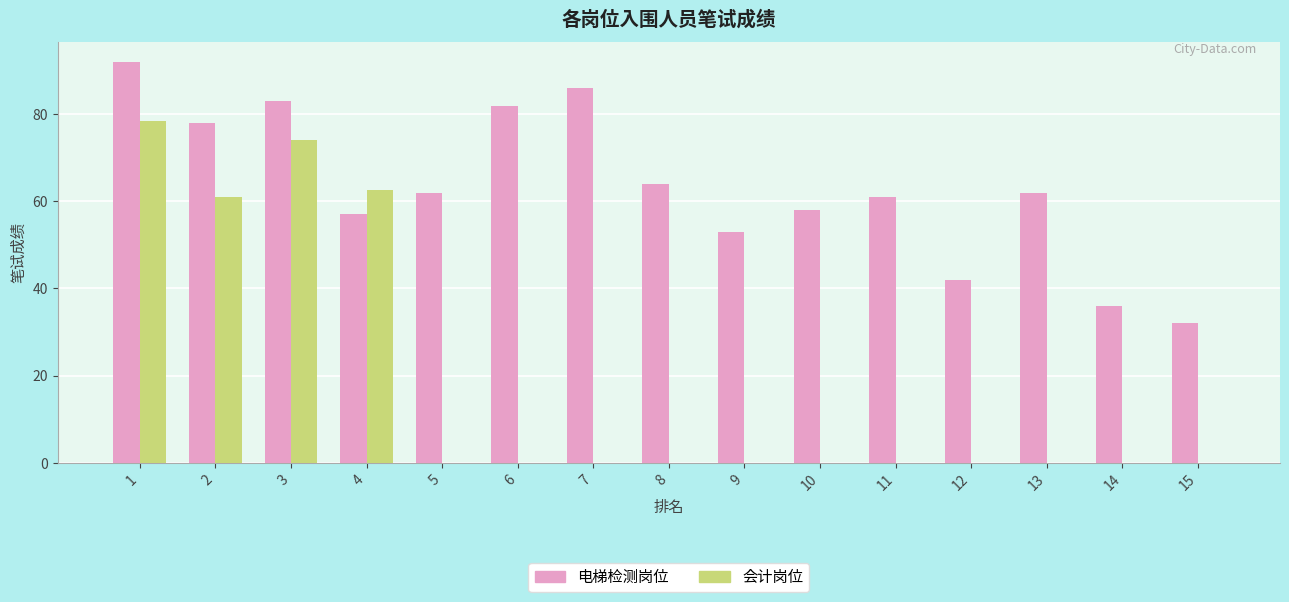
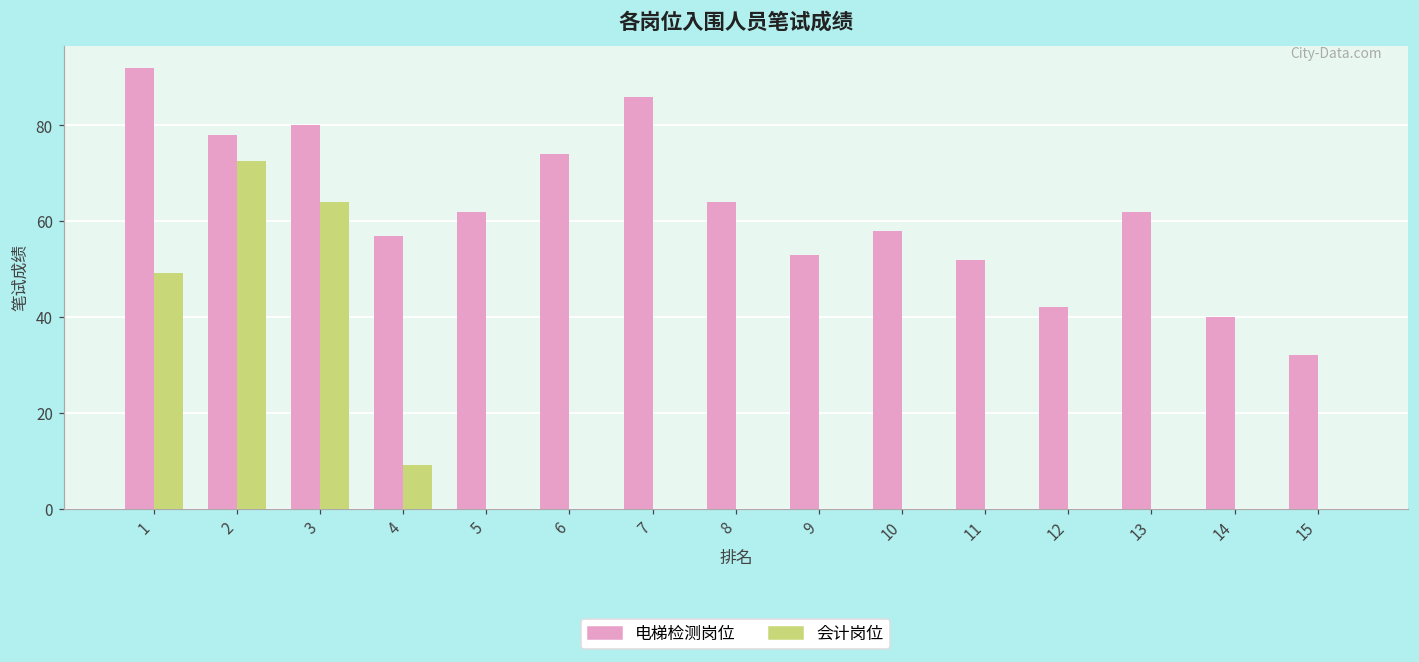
会计岗位, 1: 79 -> 49
会计岗位, 2: 61 -> 73
电梯检测岗位, 3: 83 -> 80
会计岗位, 3: 74 -> 64
会计岗位, 4: 63 -> 9
电梯检测岗位, 6: 82 -> 74
电梯检测岗位, 11: 61 -> 52
电梯检测岗位, 14: 36 -> 40
